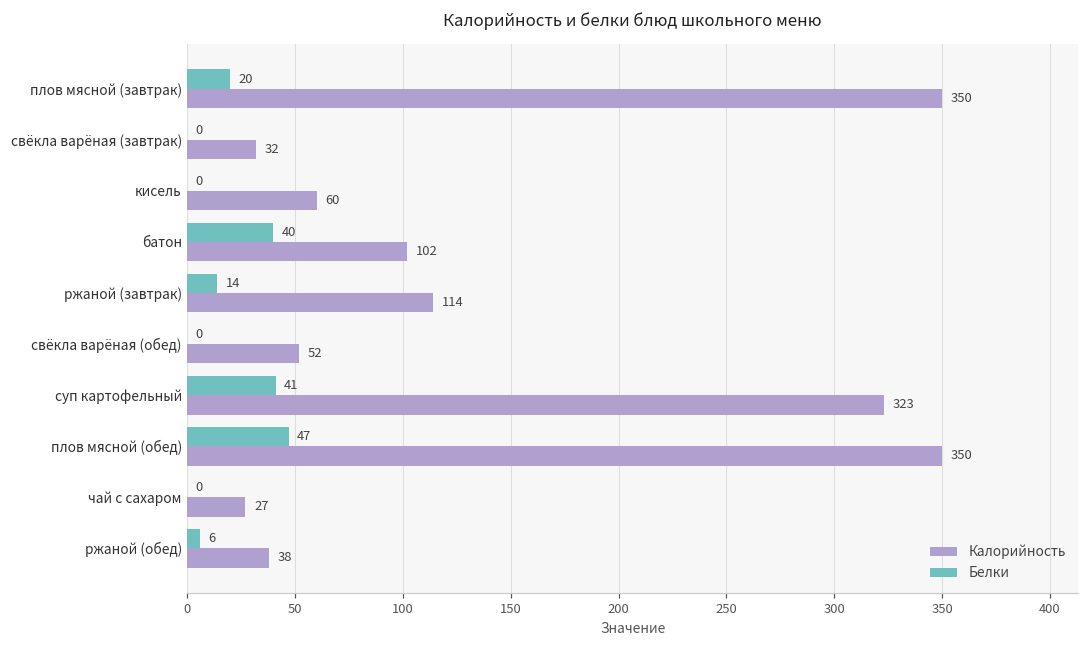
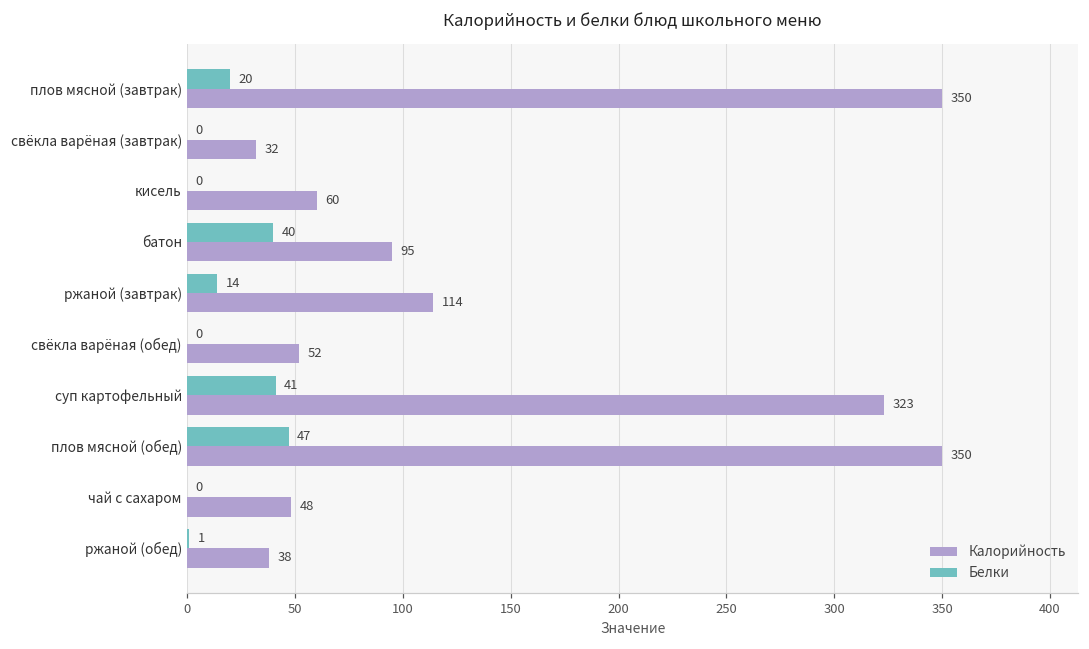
Калорийность, батон: 102 -> 95
Калорийность, чай с сахаром: 27 -> 48
Белки, ржаной (обед): 6 -> 1
